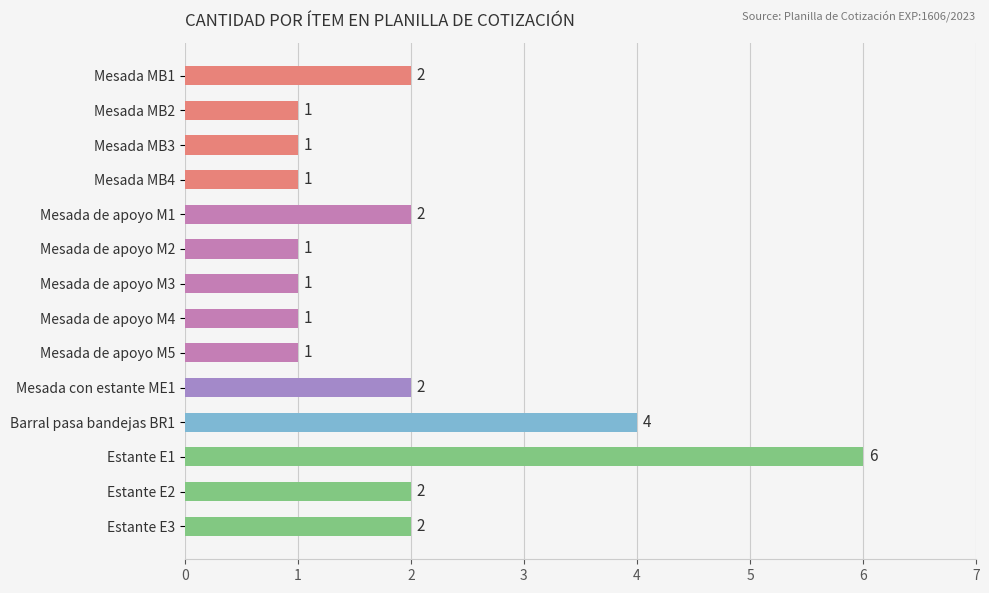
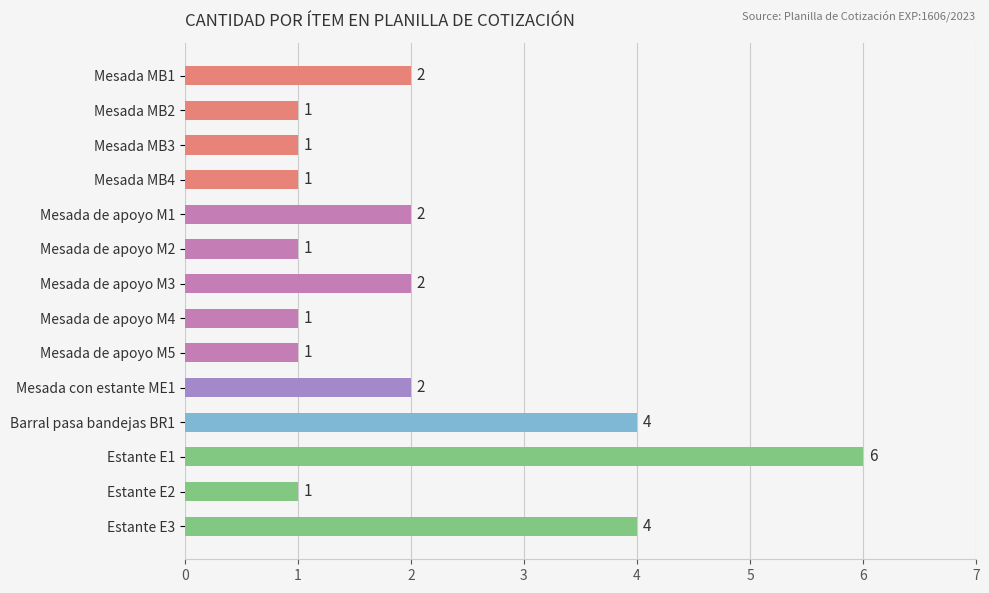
Mesada de apoyo M3: 1 -> 2
Estante E2: 2 -> 1
Estante E3: 2 -> 4
